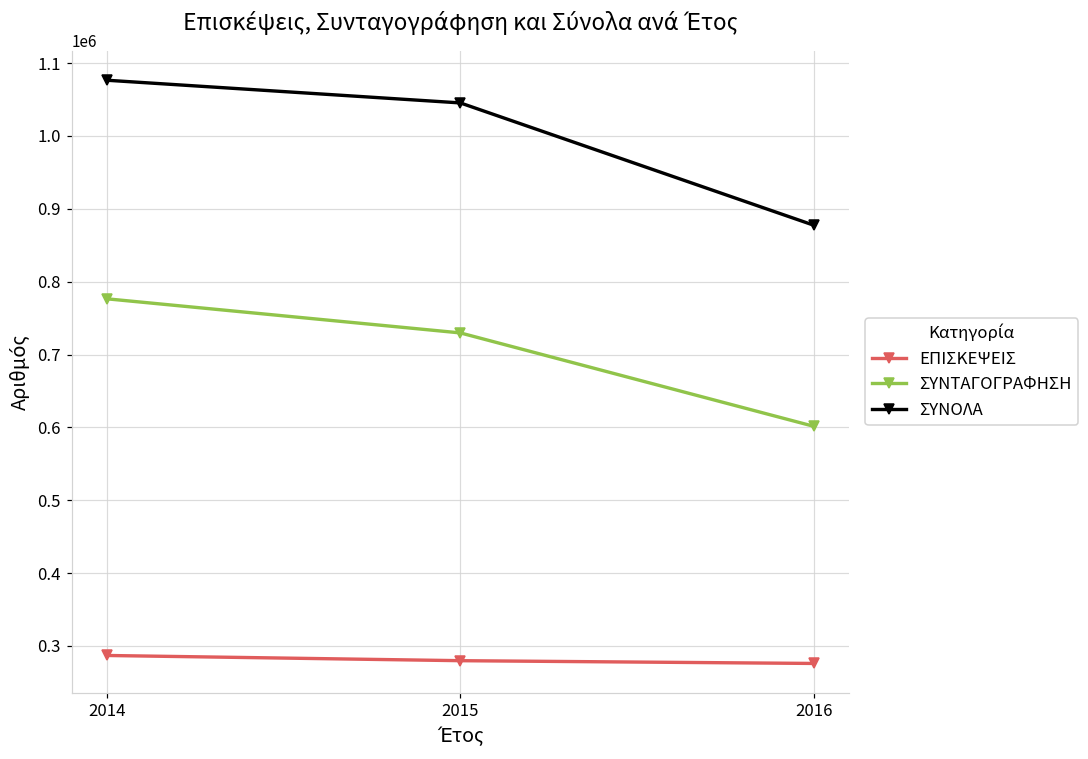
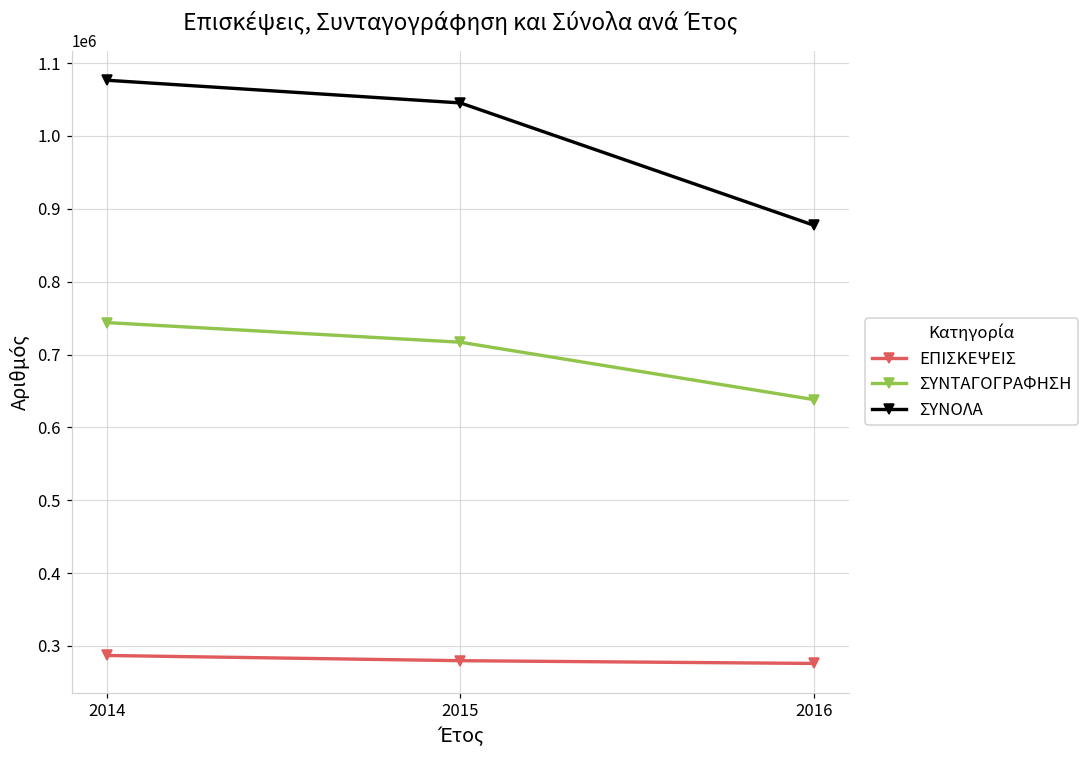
ΣΥΝΤΑΓΟΓΡΑΦΗΣΗ, 2014: 780000 -> 740000
ΣΥΝΤΑΓΟΓΡΑΦΗΣΗ, 2015: 730000 -> 720000
ΣΥΝΤΑΓΟΓΡΑΦΗΣΗ, 2016: 600000 -> 640000
